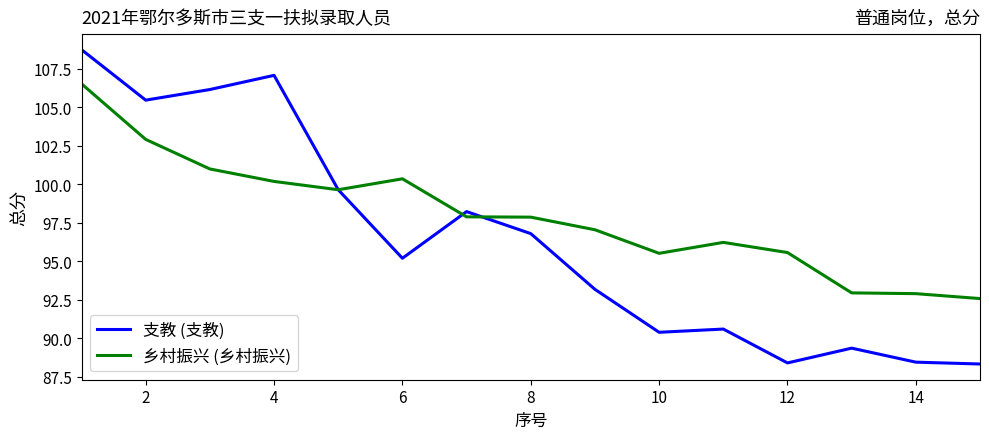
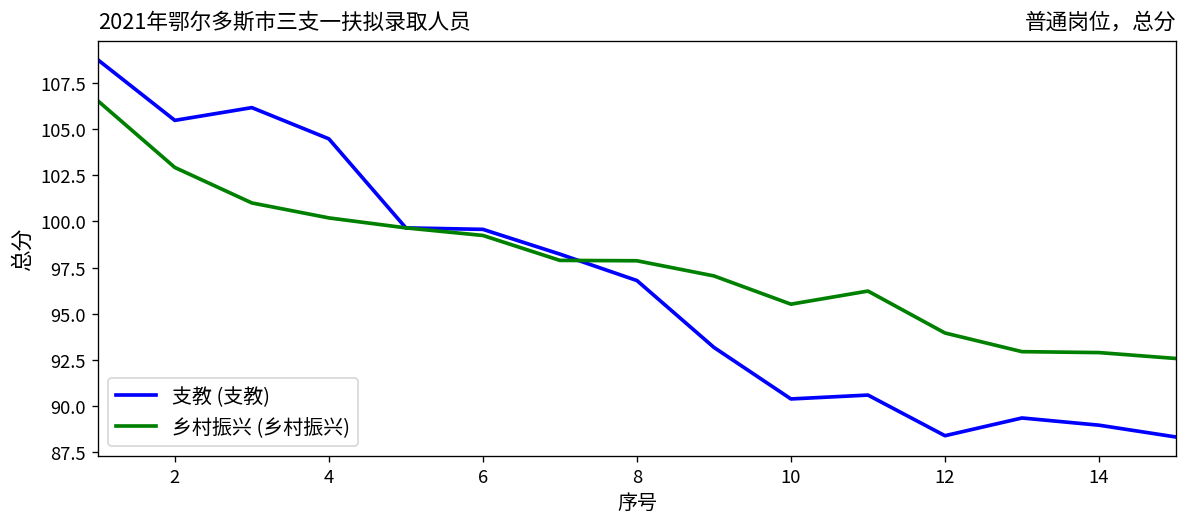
支教 (支教), 4: 107.1 -> 104.5
支教 (支教), 6: 95.2 -> 99.6
乡村振兴 (乡村振兴), 6: 100.4 -> 99.2
乡村振兴 (乡村振兴), 12: 95.6 -> 94.0
支教 (支教), 14: 88.5 -> 89.0
